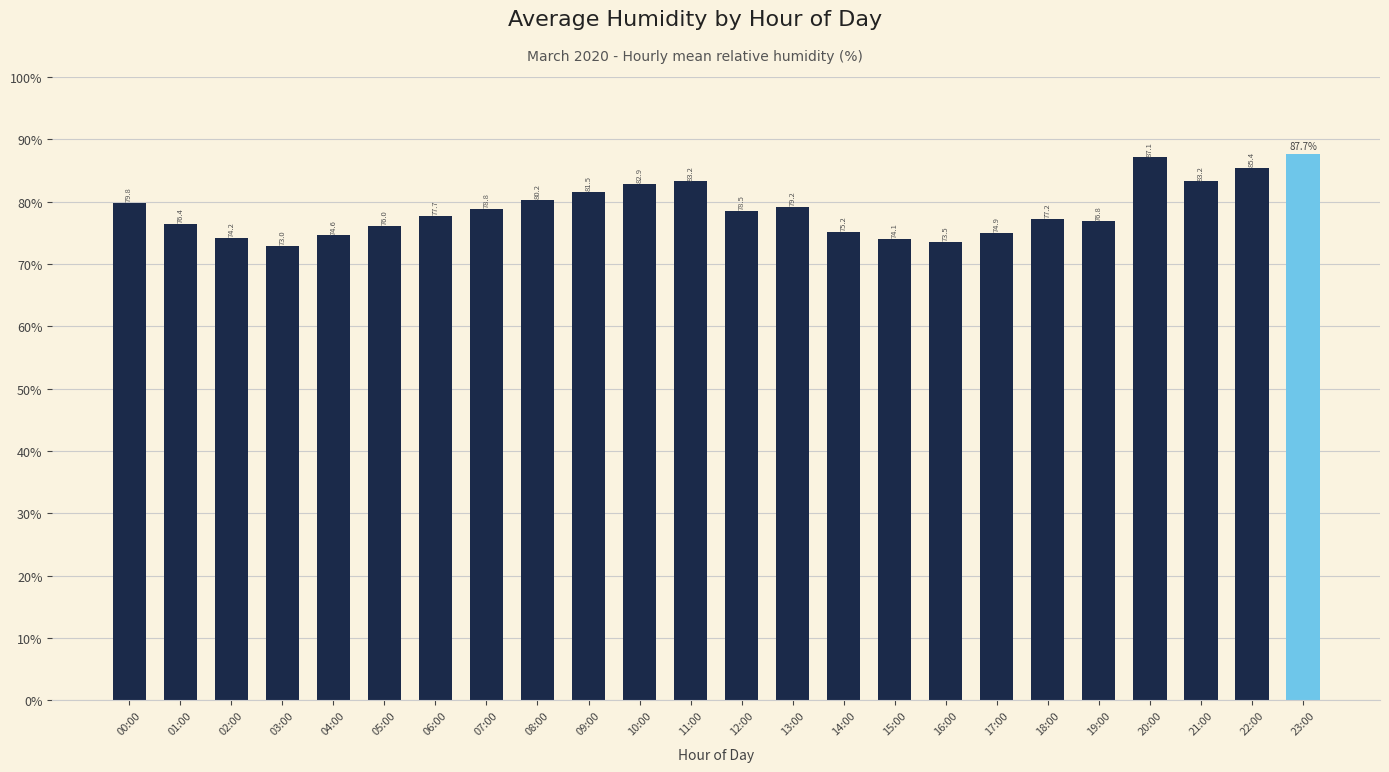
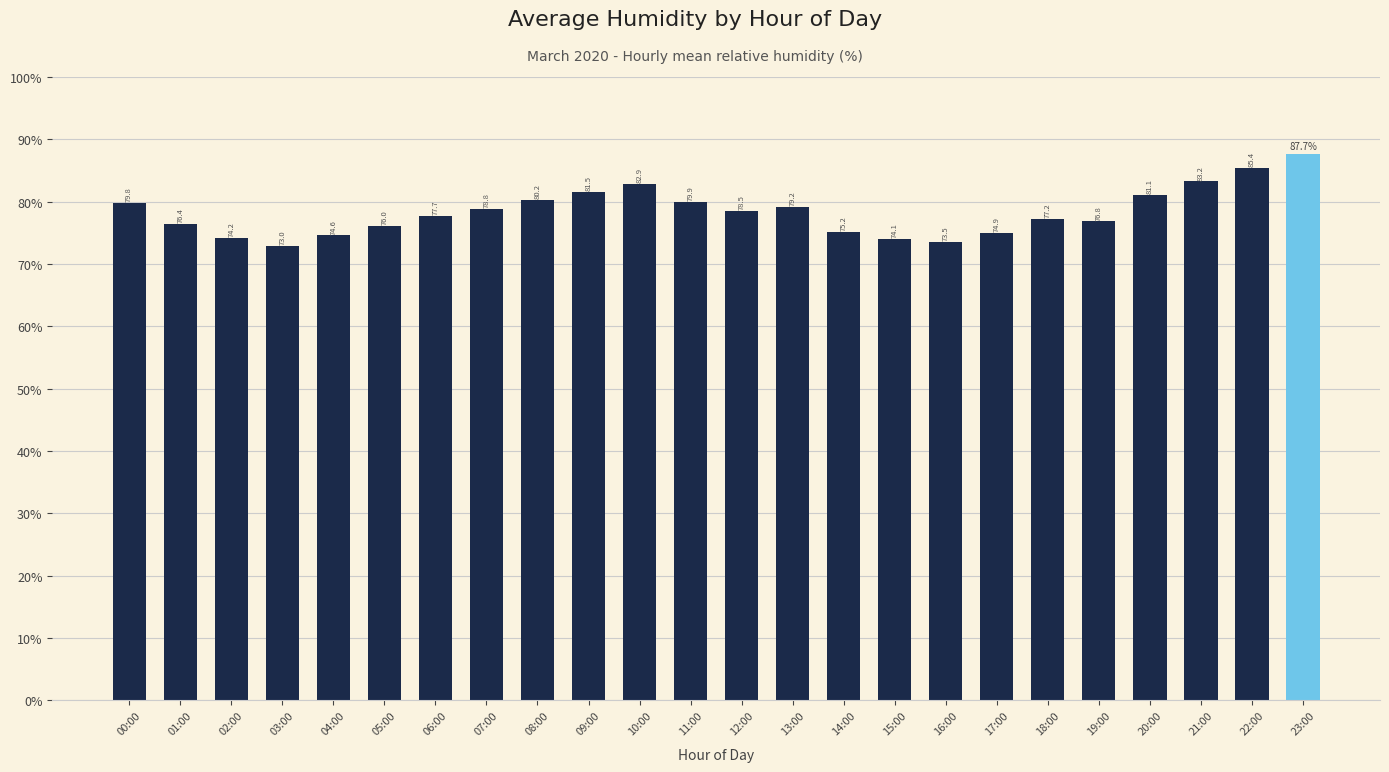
11:00: 83.2 -> 79.9
20:00: 87.1 -> 81.1
